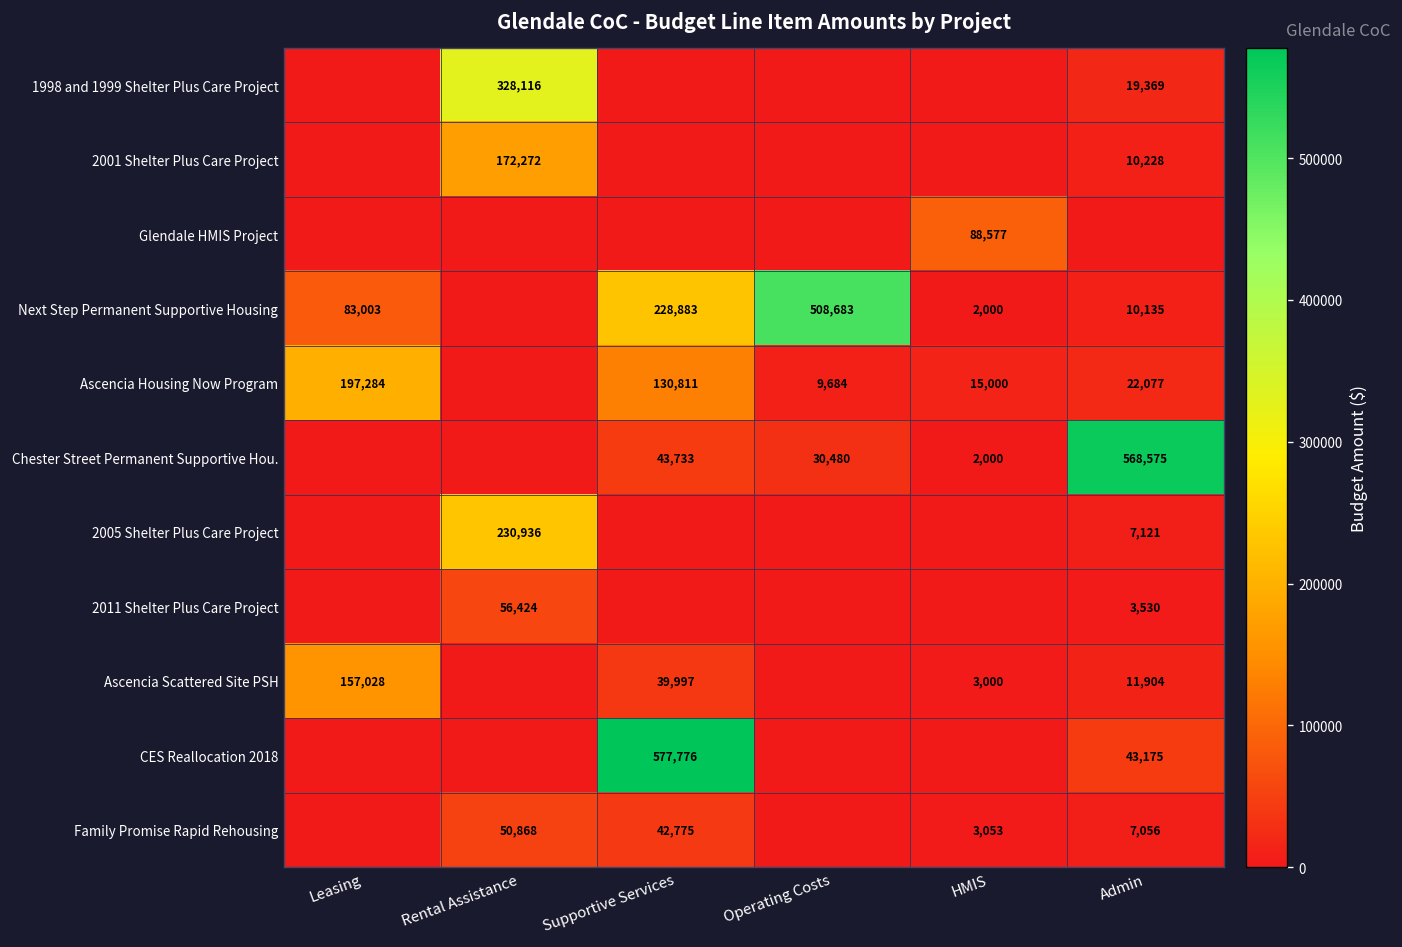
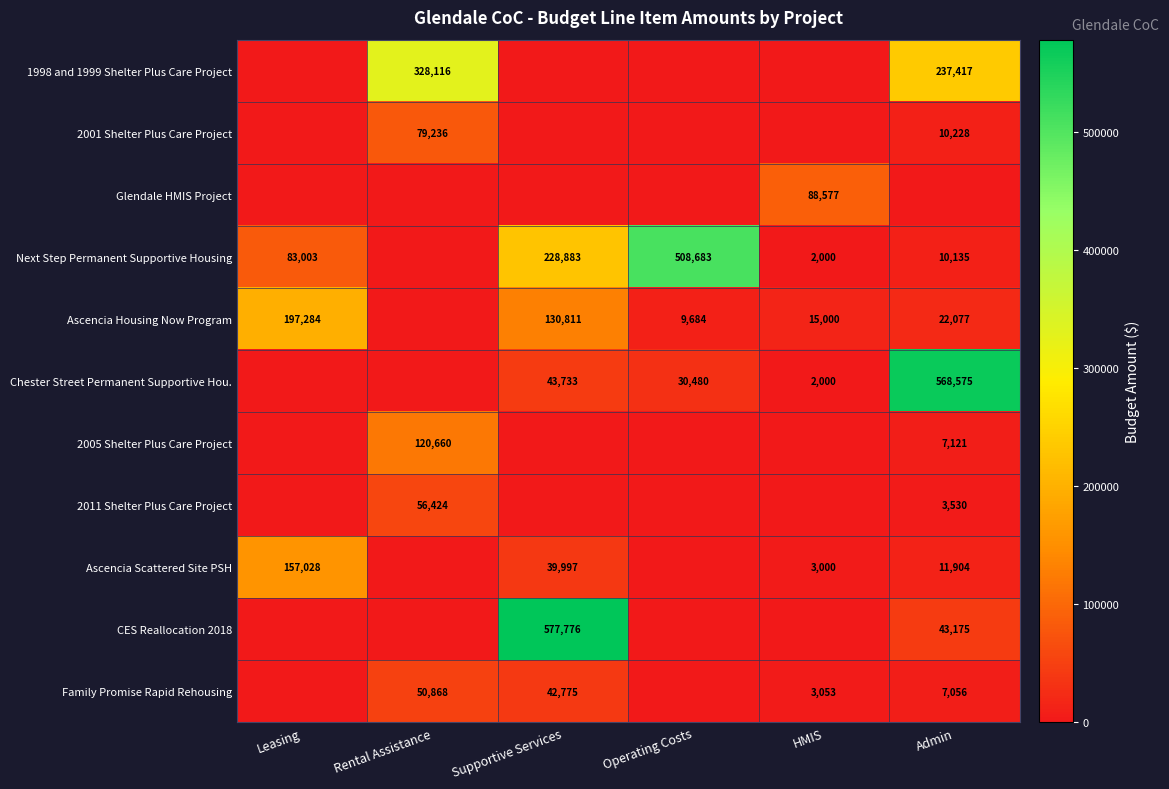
1998 and 1999 Shelter Plus Care Project, Admin: 19,369 -> 237,417
2001 Shelter Plus Care Project, Rental Assistance: 172,272 -> 79,236
2005 Shelter Plus Care Project, Rental Assistance: 230,936 -> 120,660
